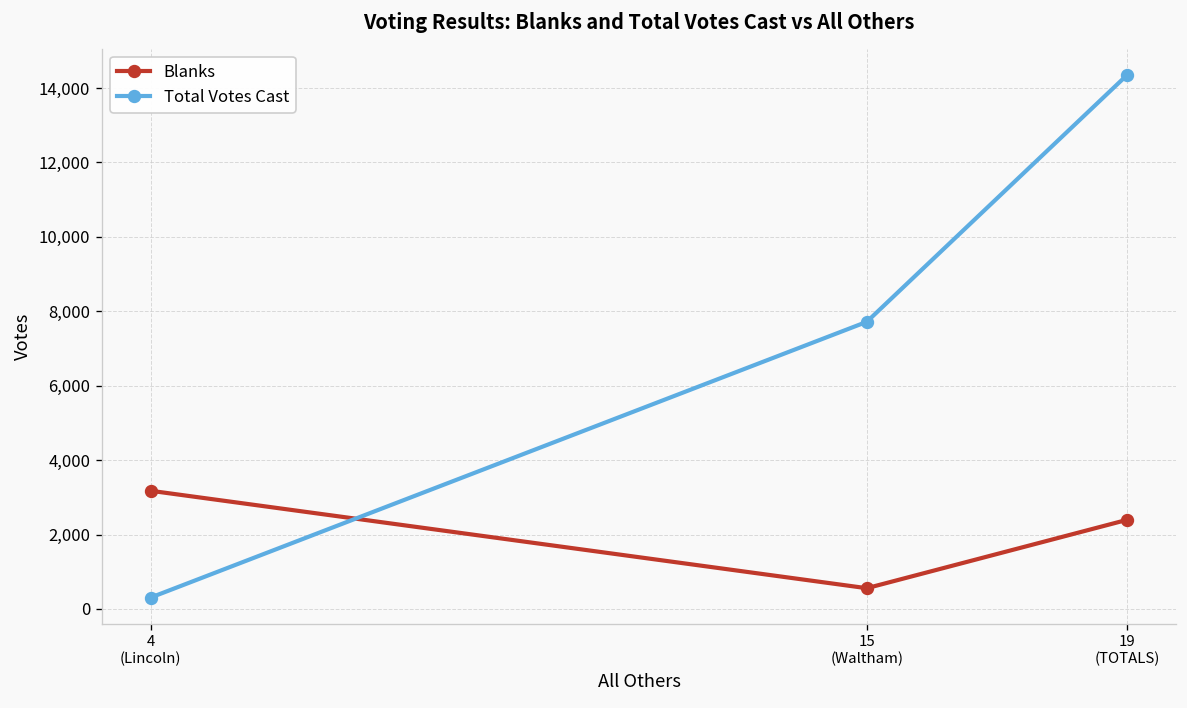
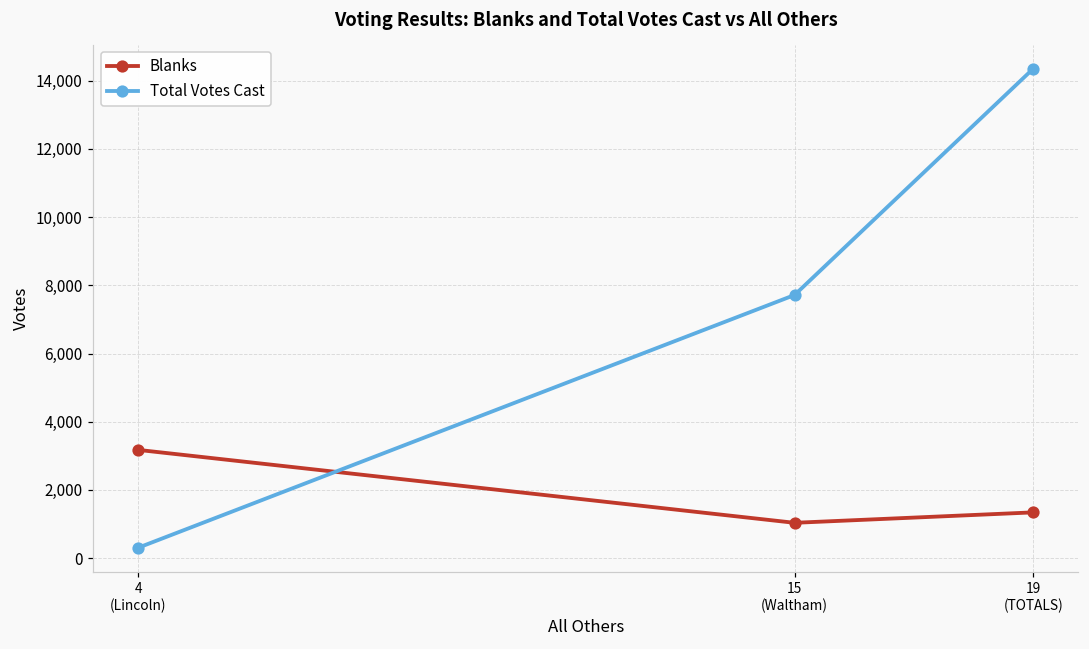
Blanks, 15 (Waltham): 600 -> 1,000
Blanks, 19 (TOTALS): 2,400 -> 1,300
